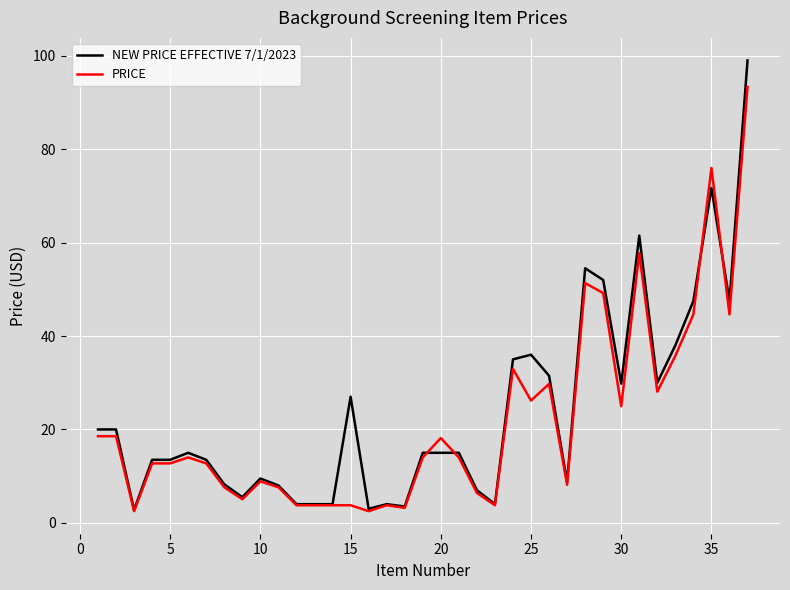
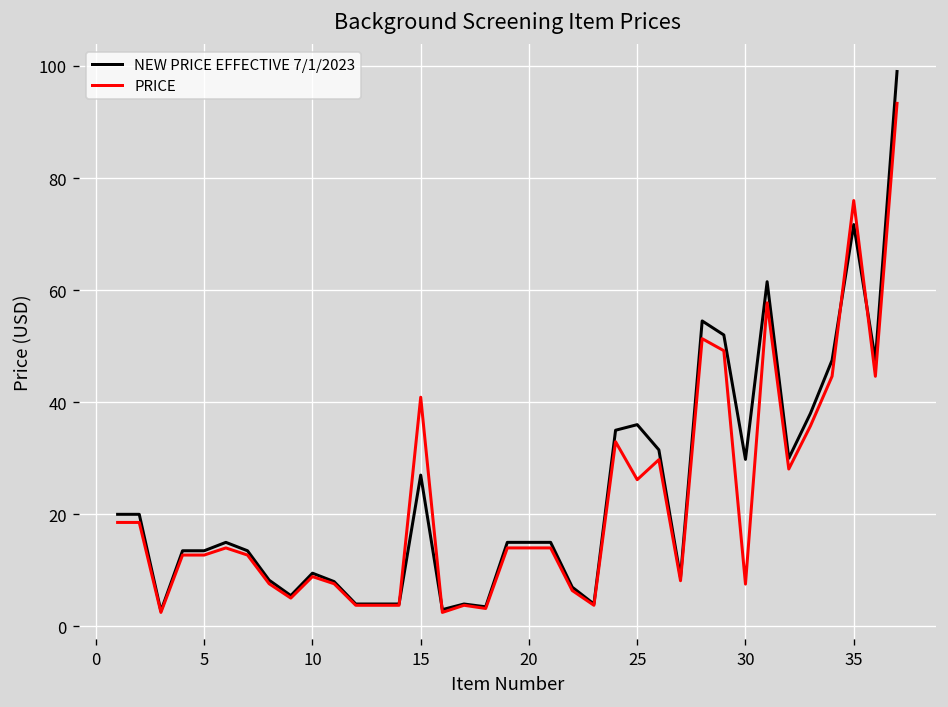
PRICE, 15: 4 -> 41
PRICE, 20: 18 -> 14
PRICE, 30: 25 -> 8
